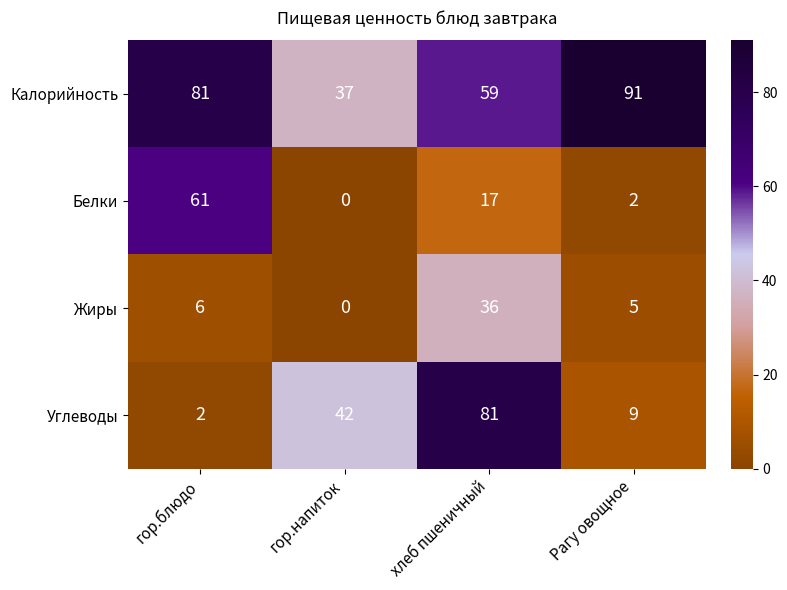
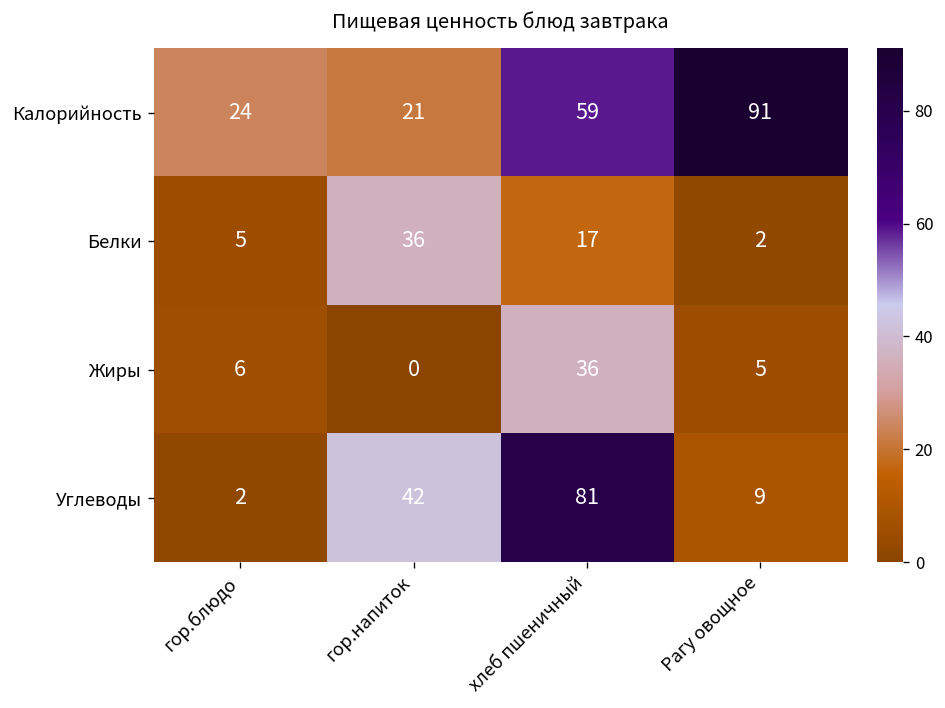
Калорийность, гор.блюдо: 81 -> 24
Калорийность, гор.напиток: 37 -> 21
Белки, гор.блюдо: 61 -> 5
Белки, гор.напиток: 0 -> 36
